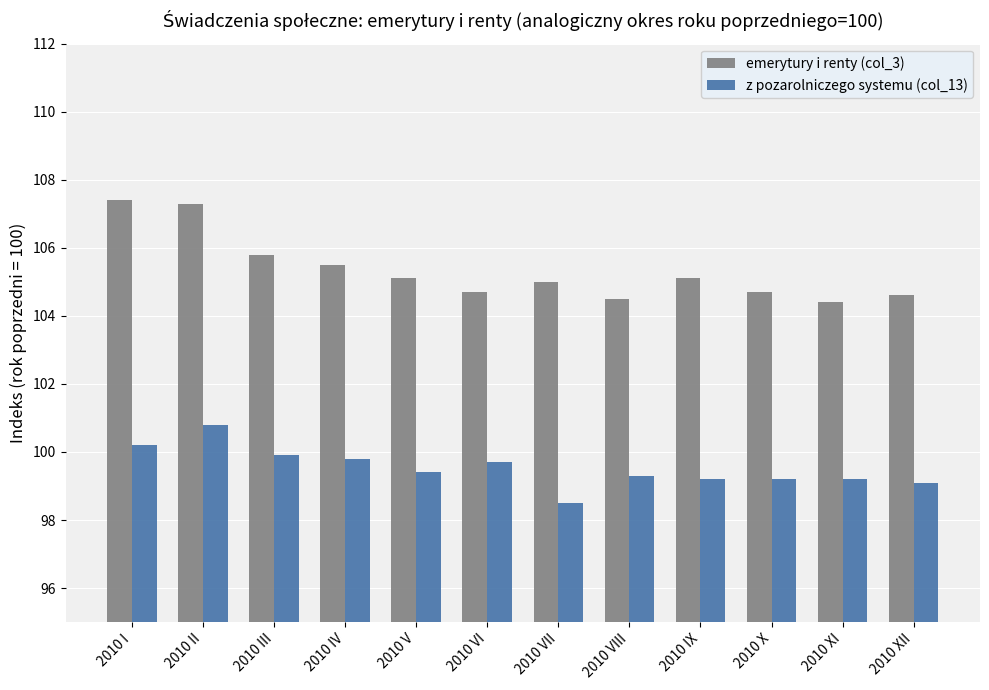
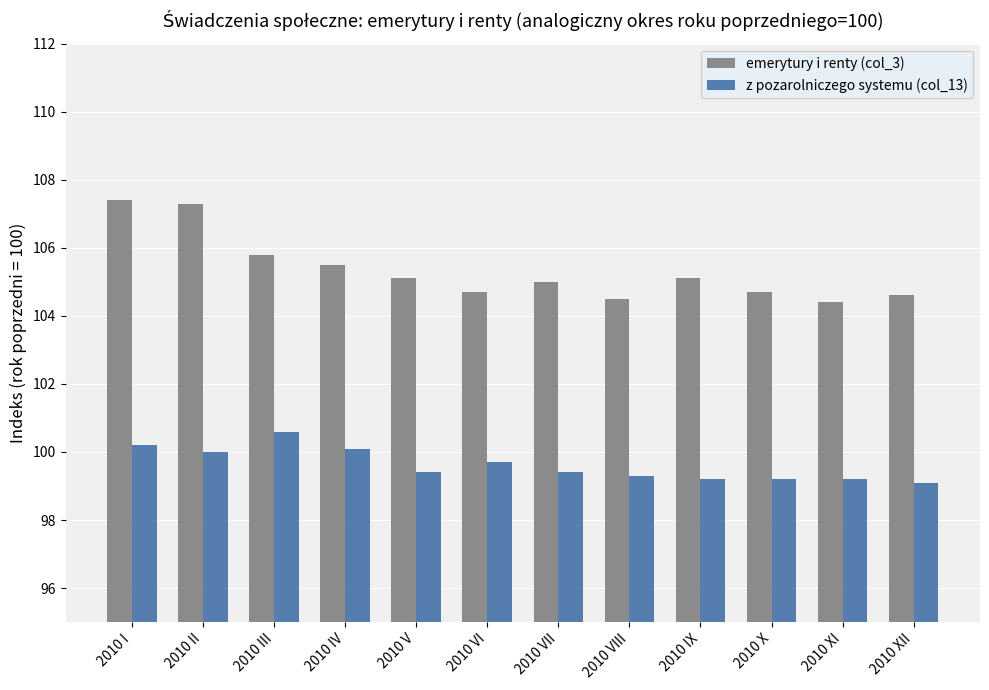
z pozarolniczego systemu (col_13), 2010 II: 100.8 -> 100.0
z pozarolniczego systemu (col_13), 2010 III: 99.9 -> 100.6
z pozarolniczego systemu (col_13), 2010 IV: 99.8 -> 100.1
z pozarolniczego systemu (col_13), 2010 VII: 98.5 -> 99.4
